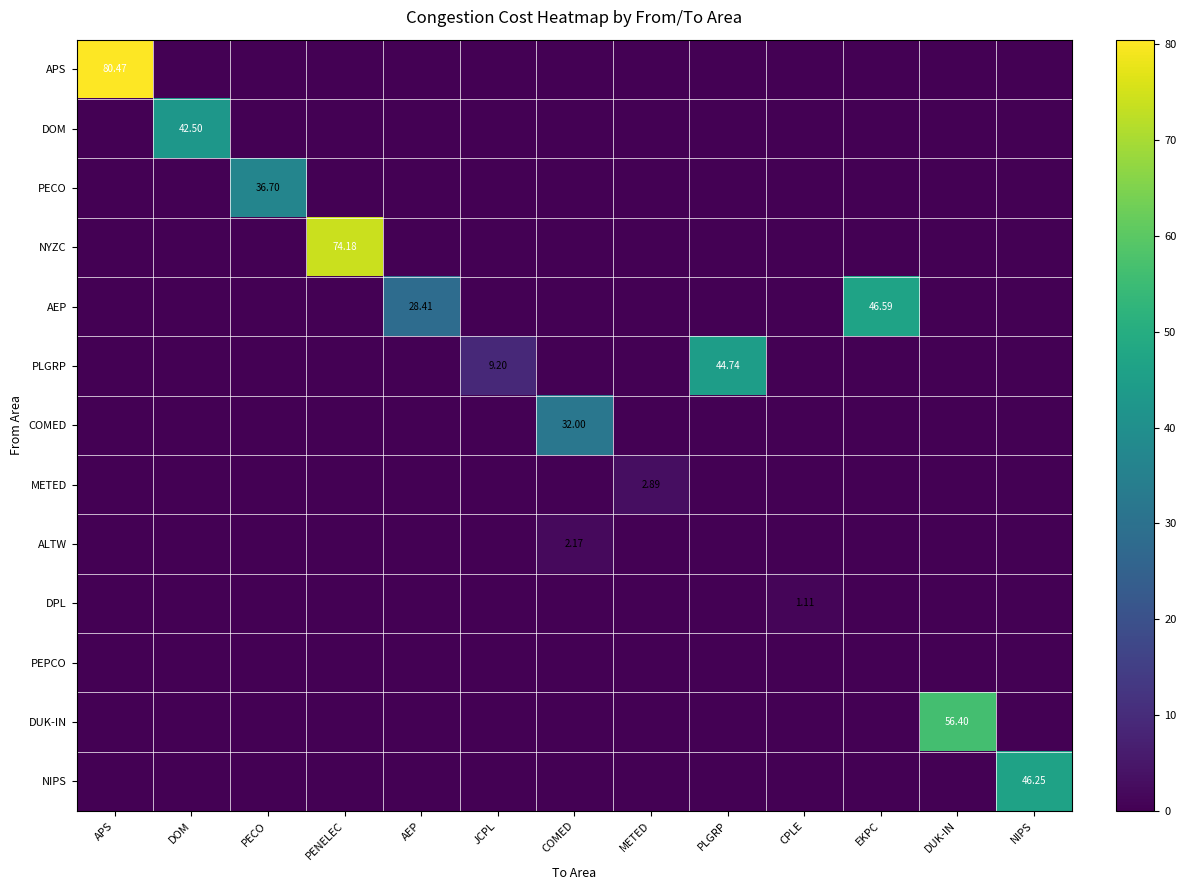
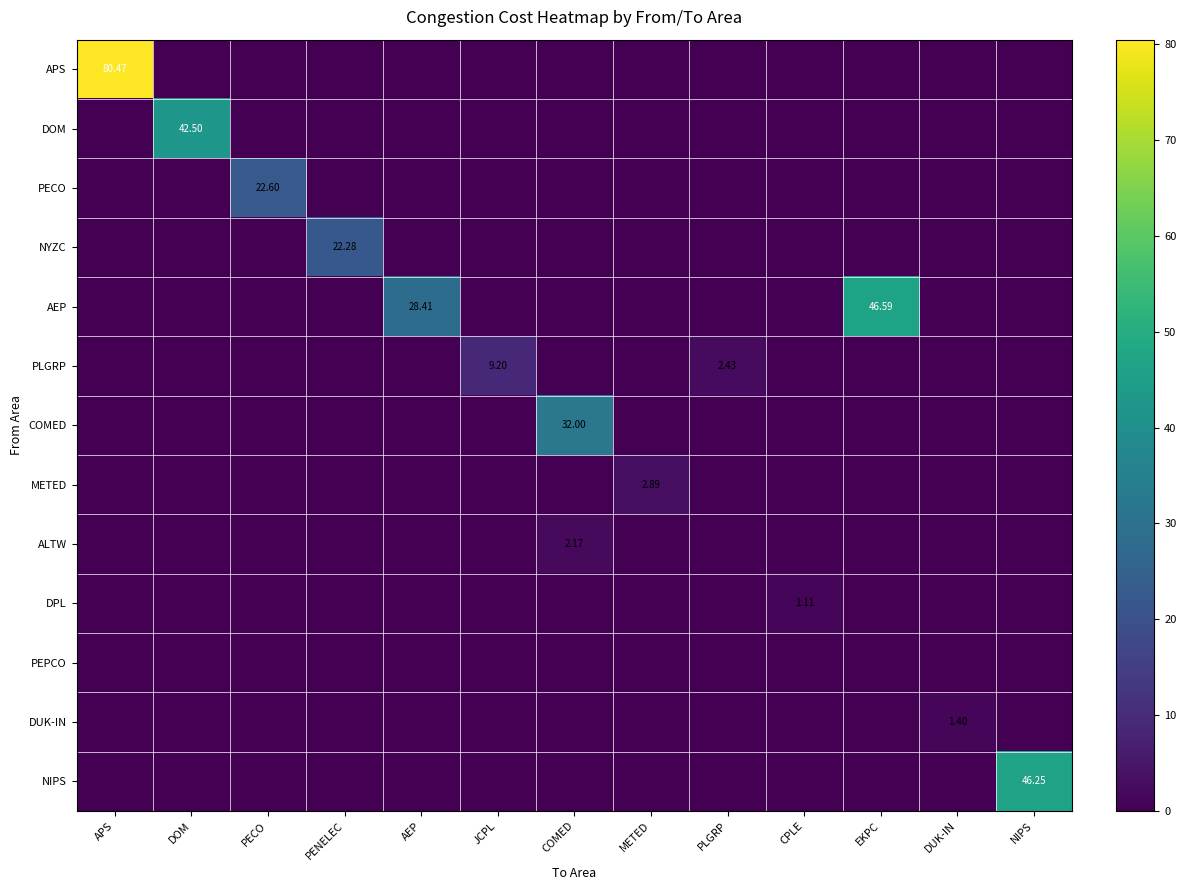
PECO, PECO: 36.70 -> 22.60
NYZC, PENELEC: 74.18 -> 22.28
PLGRP, PLGRP: 44.74 -> 2.43
DUK-IN, DUK-IN: 56.40 -> 1.40
